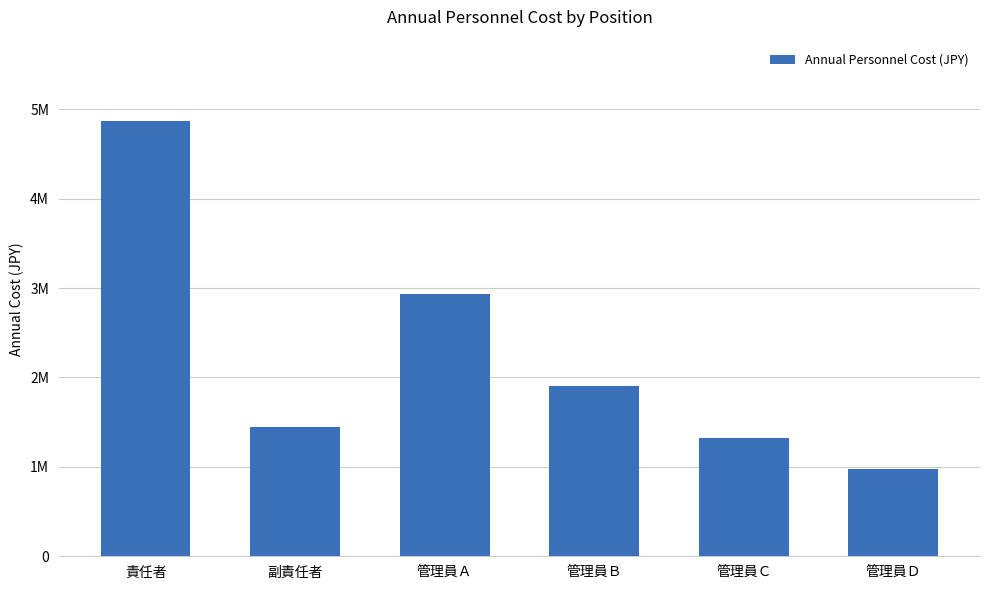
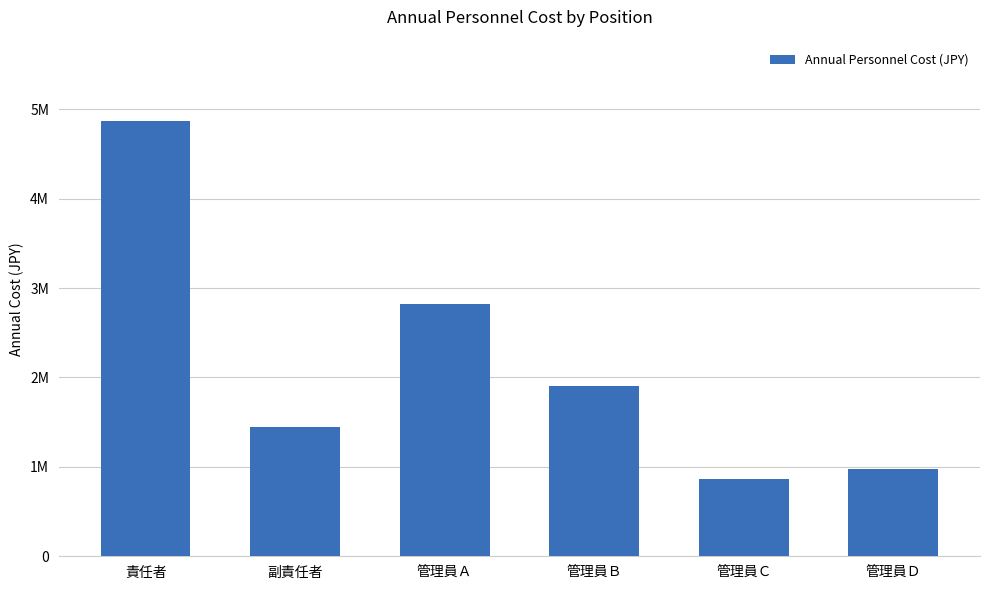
管理員Ａ: 2900000 -> 2800000
管理員Ｃ: 1300000 -> 900000
